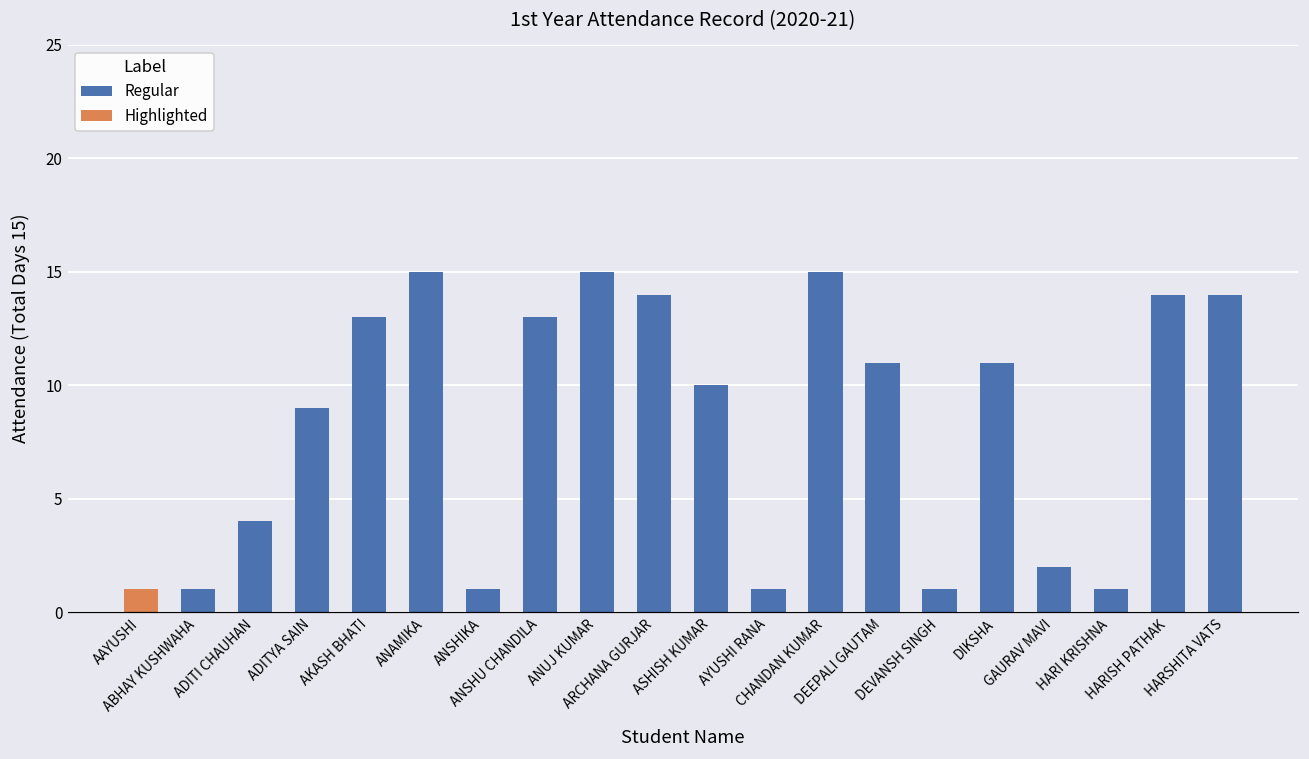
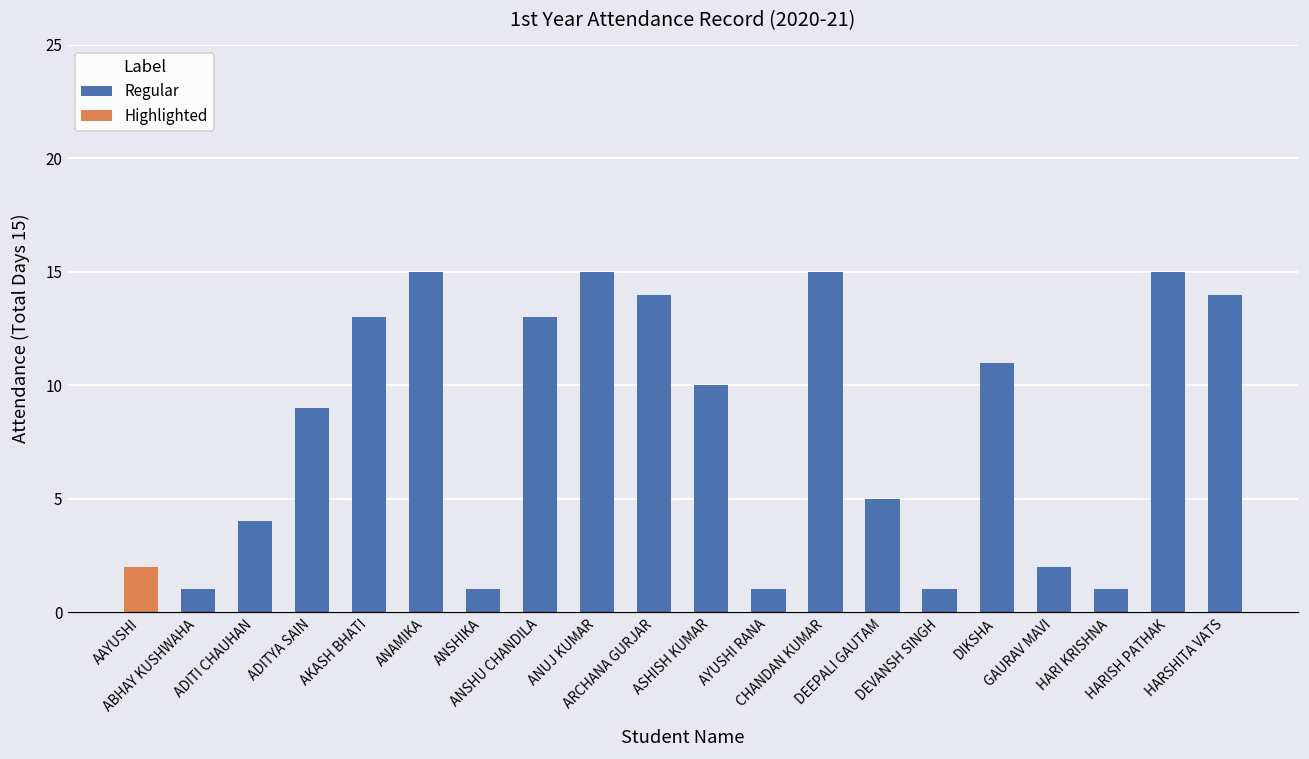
AAYUSHI: 1 -> 2
DEEPALI GAUTAM: 11 -> 5
HARISH PATHAK: 14 -> 15
